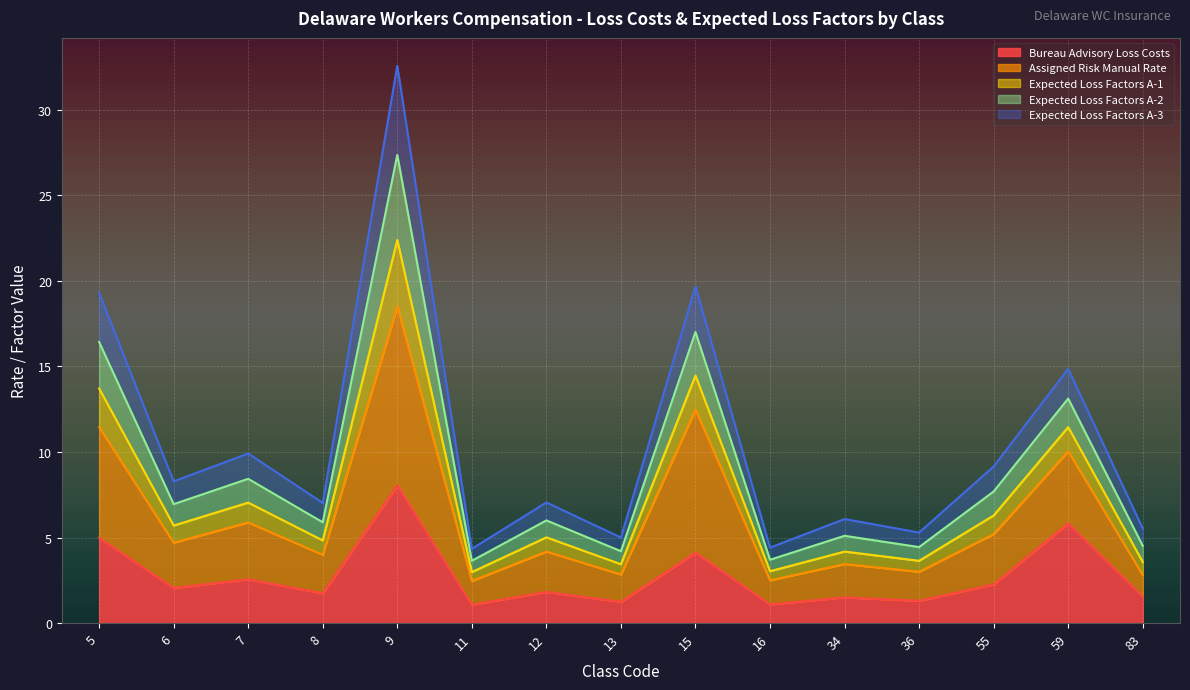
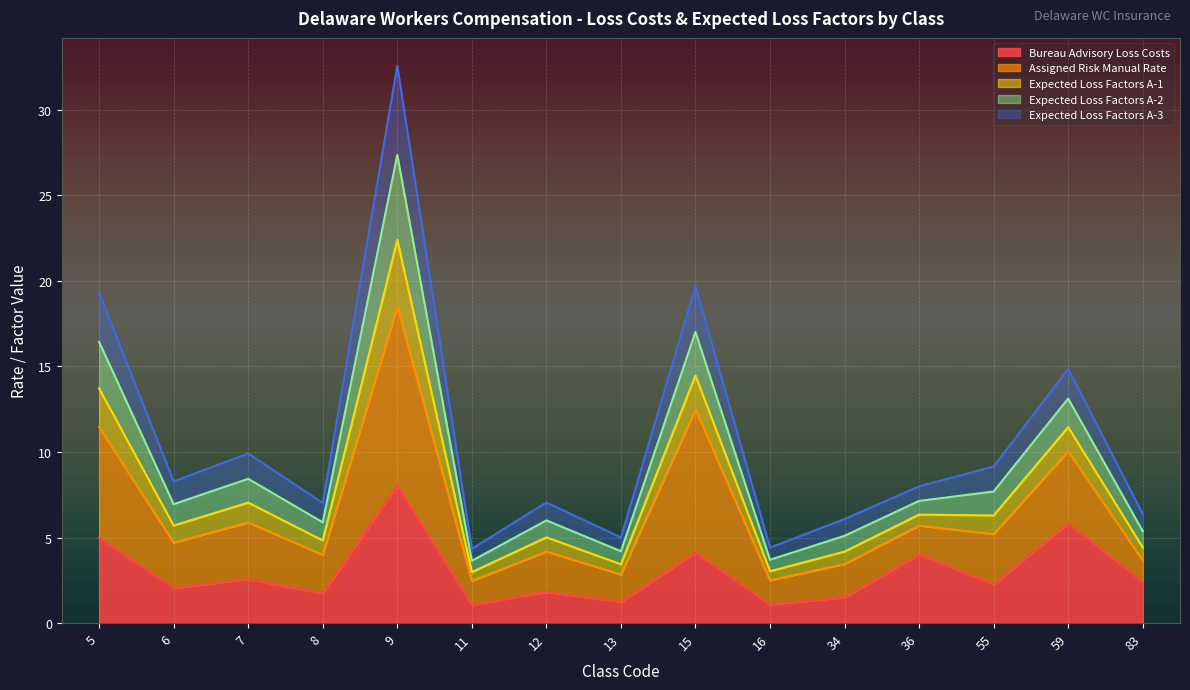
Bureau Advisory Loss Costs, 36: 1.3 -> 4.0
Bureau Advisory Loss Costs, 83: 1.6 -> 2.4
